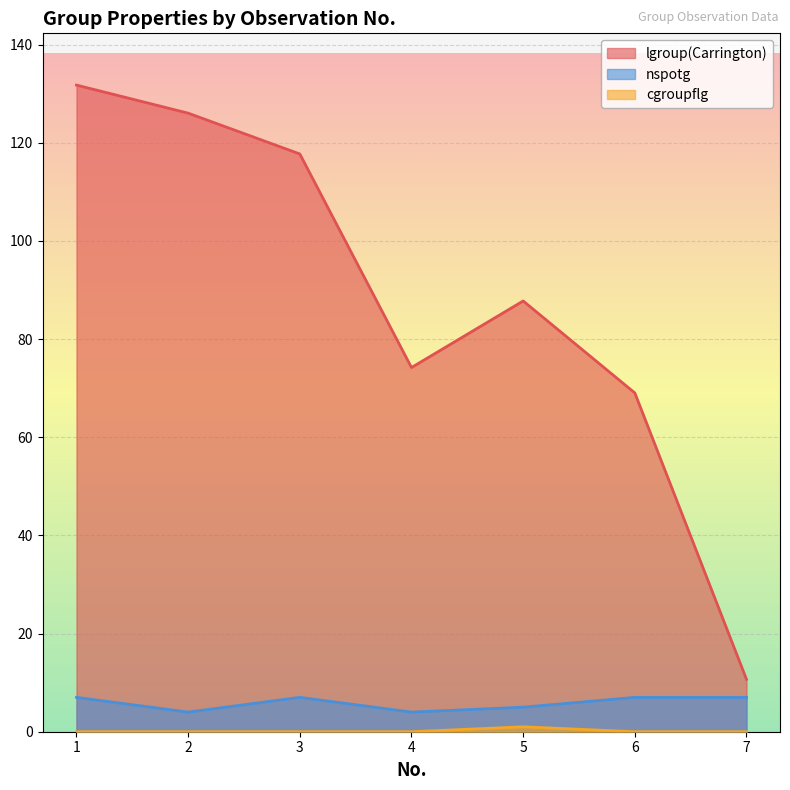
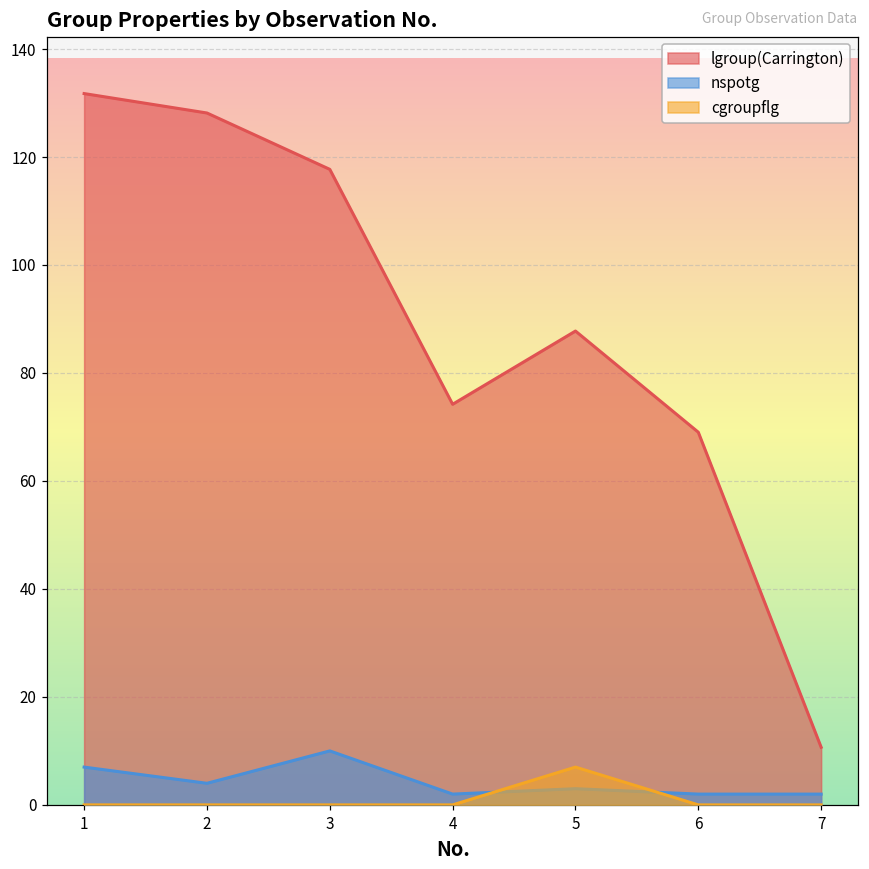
lgroup(Carrington), 2: 126 -> 128
nspotg, 3: 7 -> 10
nspotg, 4: 4 -> 2
nspotg, 5: 5 -> 3
cgroupflg, 5: 1 -> 7
nspotg, 6: 7 -> 2
nspotg, 7: 7 -> 2
